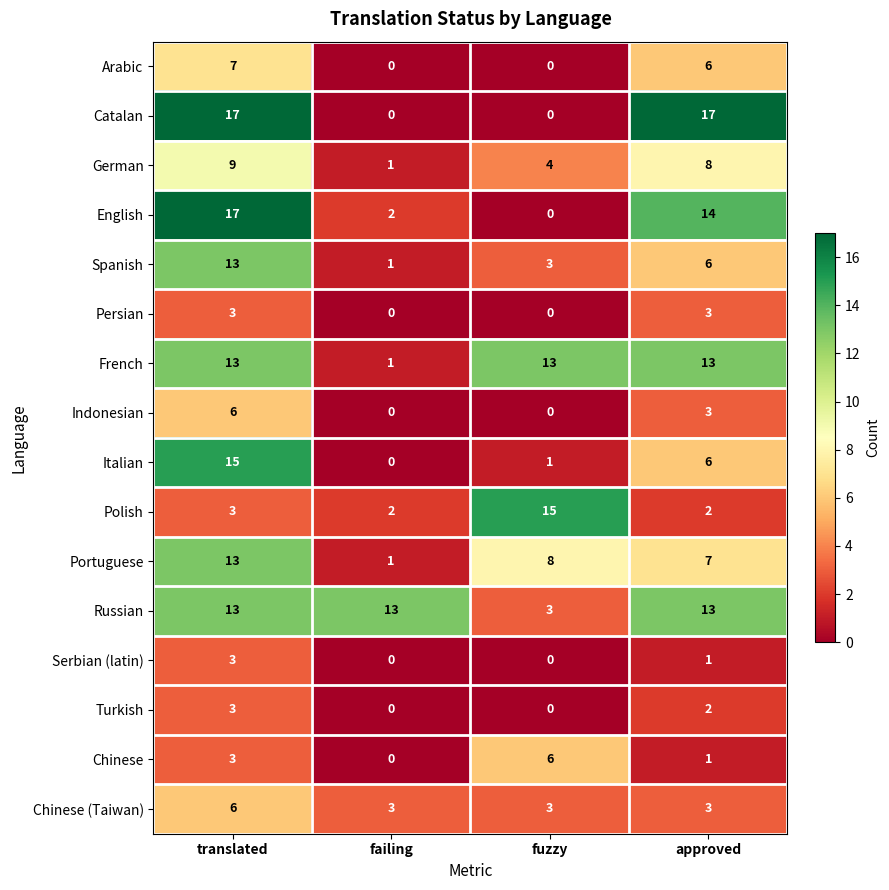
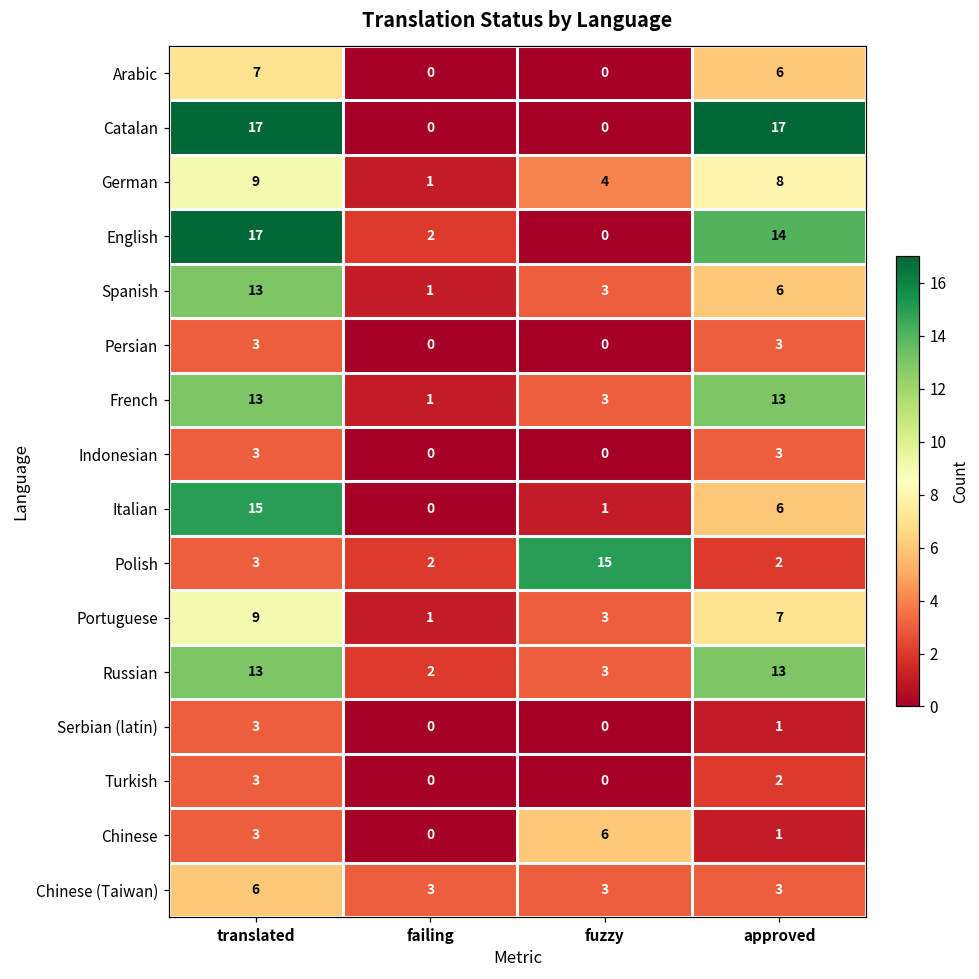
French, fuzzy: 13 -> 3
Indonesian, translated: 6 -> 3
Portuguese, translated: 13 -> 9
Portuguese, fuzzy: 8 -> 3
Russian, failing: 13 -> 2
